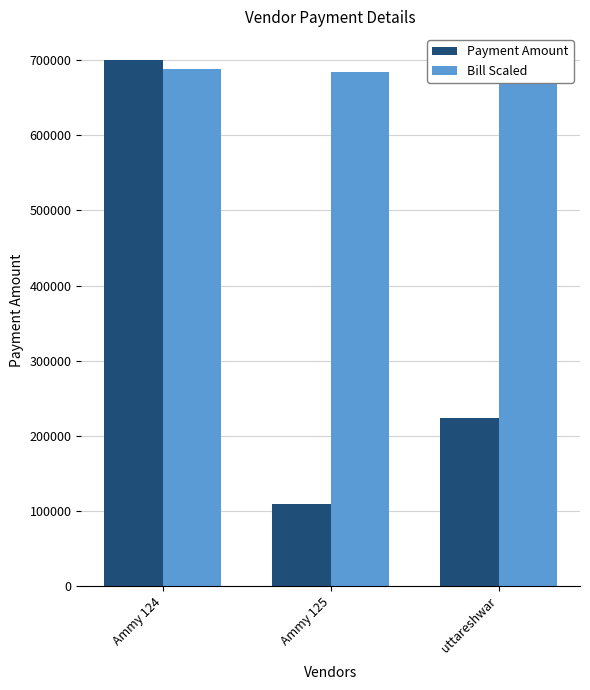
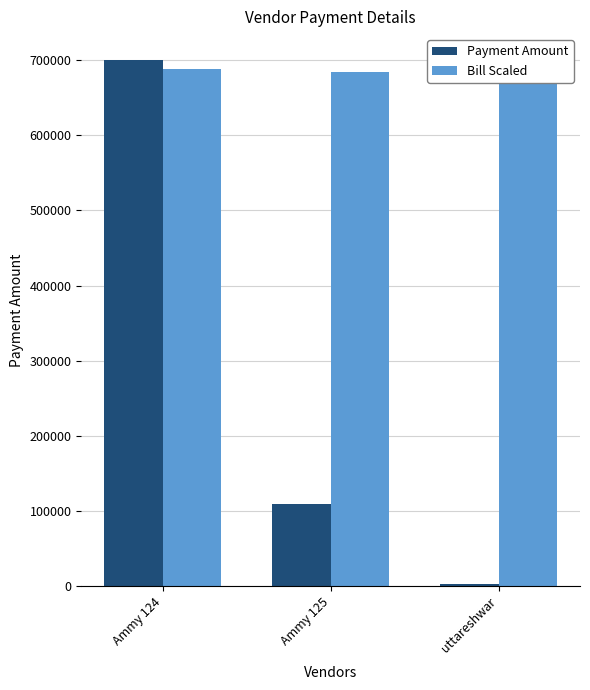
Payment Amount, uttareshwar: 220000 -> 0
